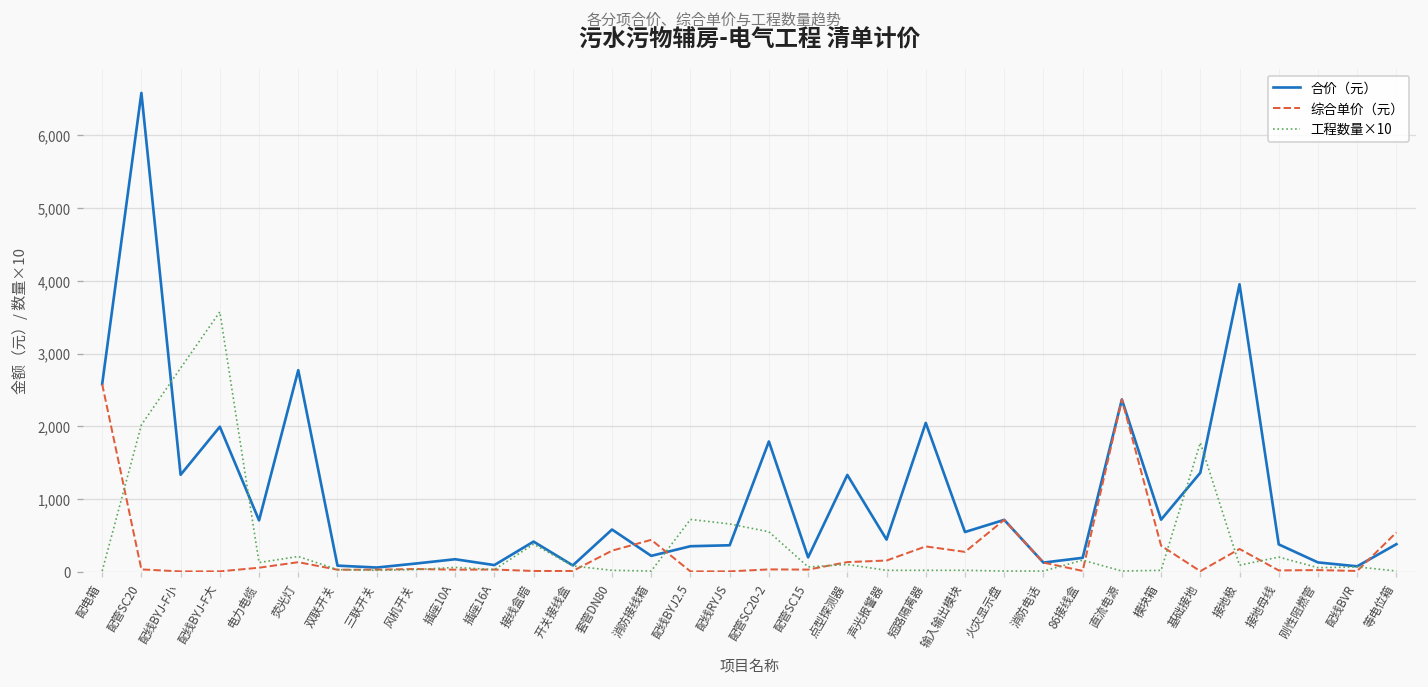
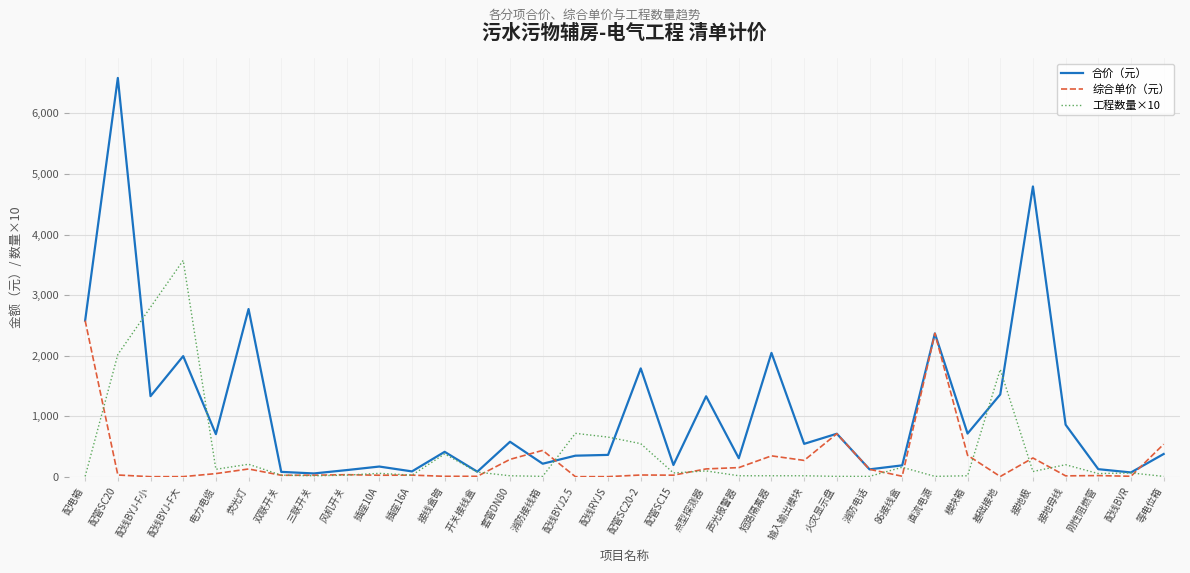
合价（元）, 声光报警器: 400 -> 300
合价（元）, 接地极: 4,000 -> 4,800
合价（元）, 接地母线: 400 -> 900
